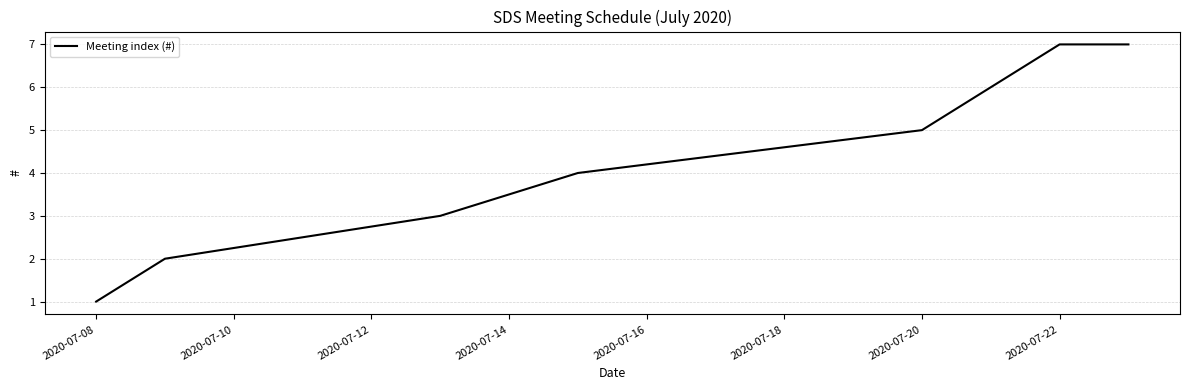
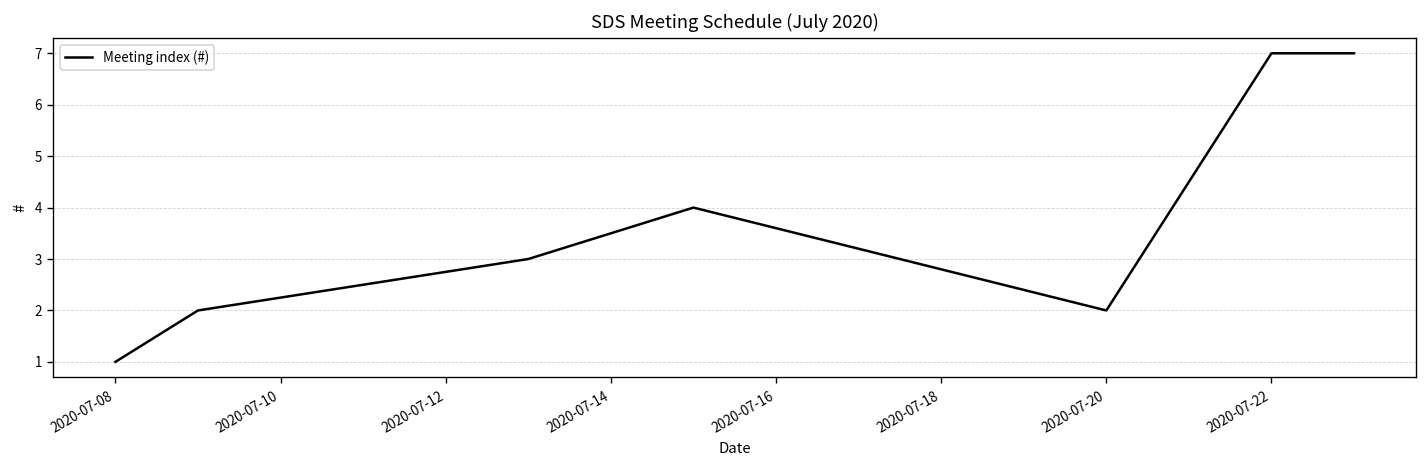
2020-07-20: 5 -> 2
